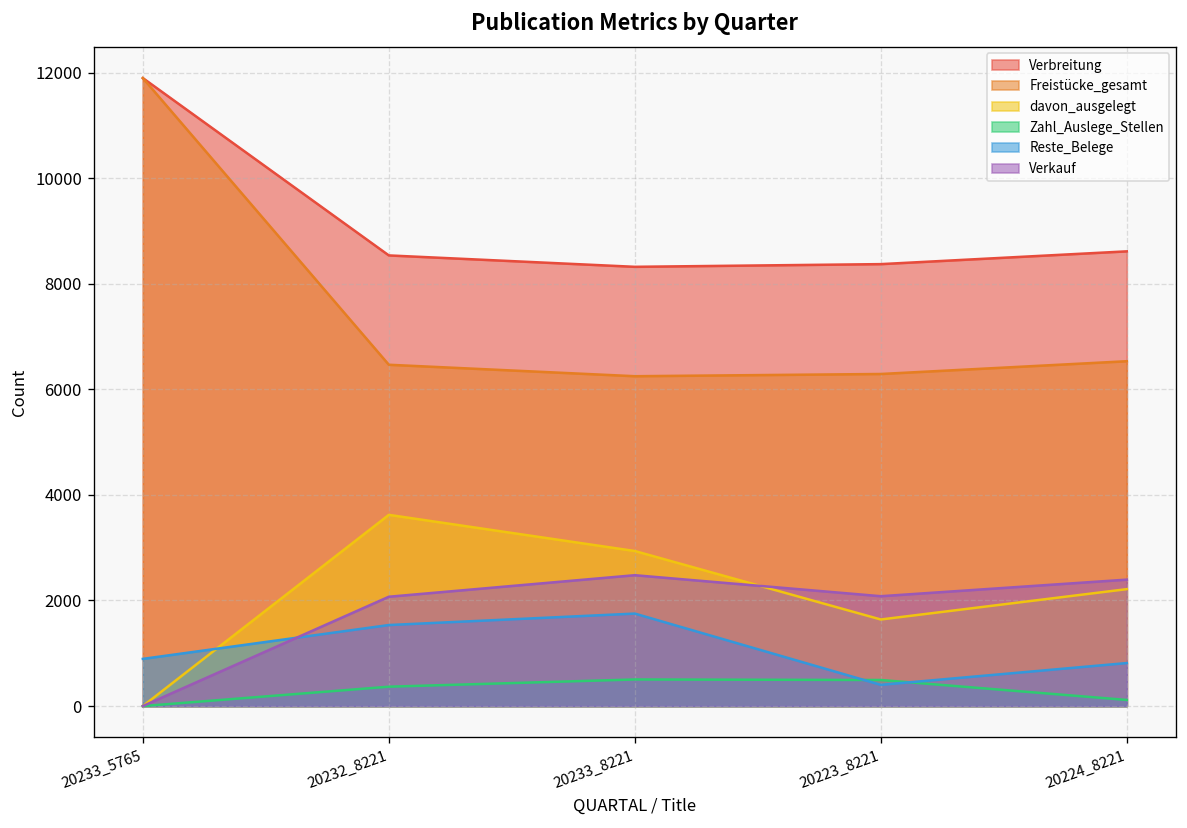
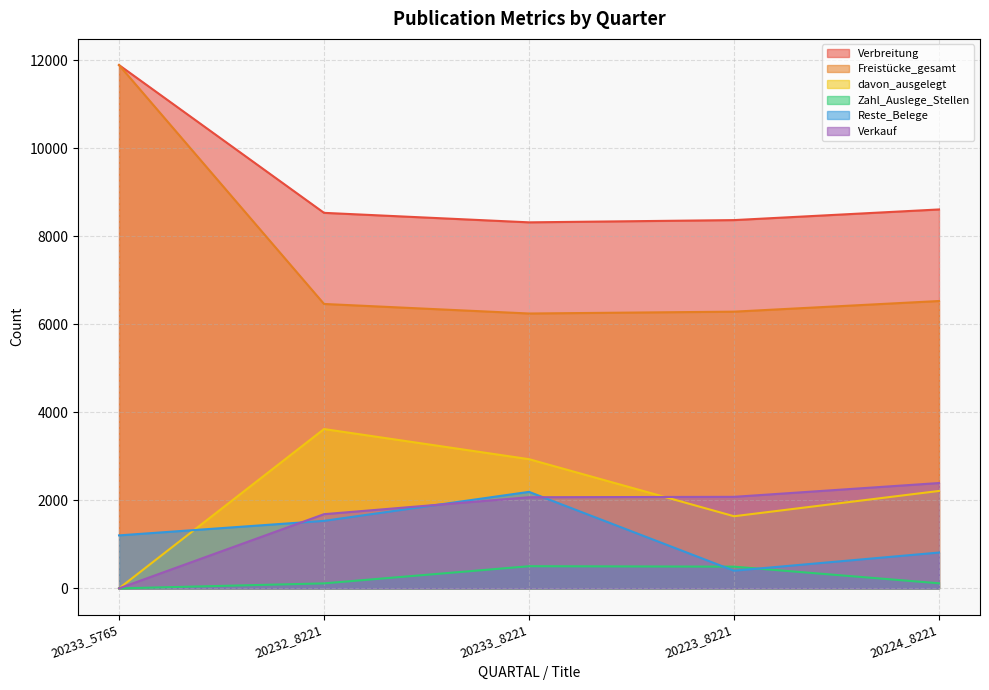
Reste_Belege, 20233_5765: 900 -> 1200
Zahl_Auslege_Stellen, 20232_8221: 400 -> 100
Verkauf, 20232_8221: 2100 -> 1700
Reste_Belege, 20233_8221: 1800 -> 2200
Verkauf, 20233_8221: 2500 -> 2100
